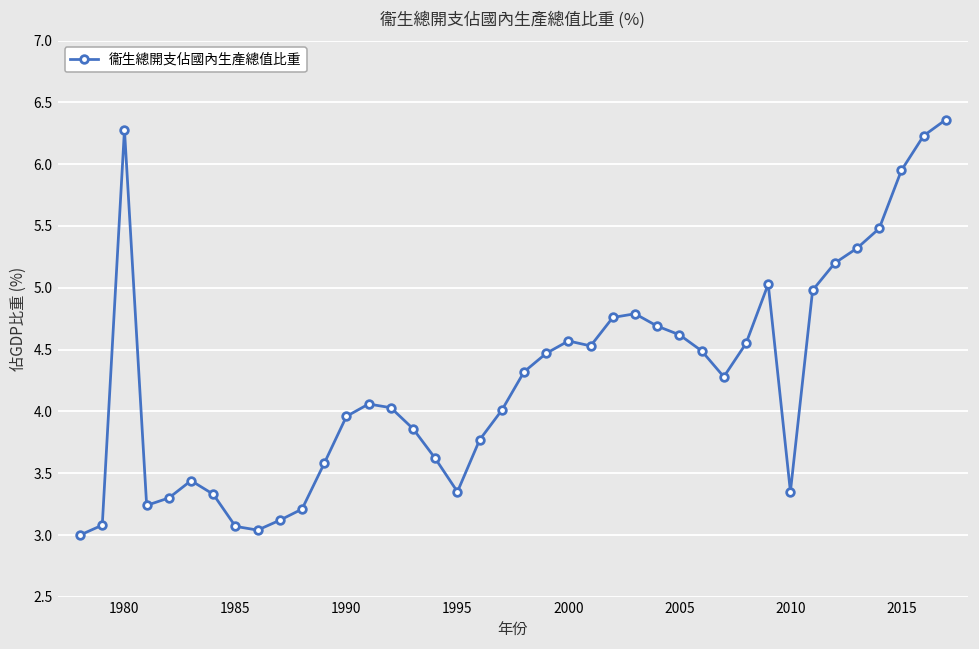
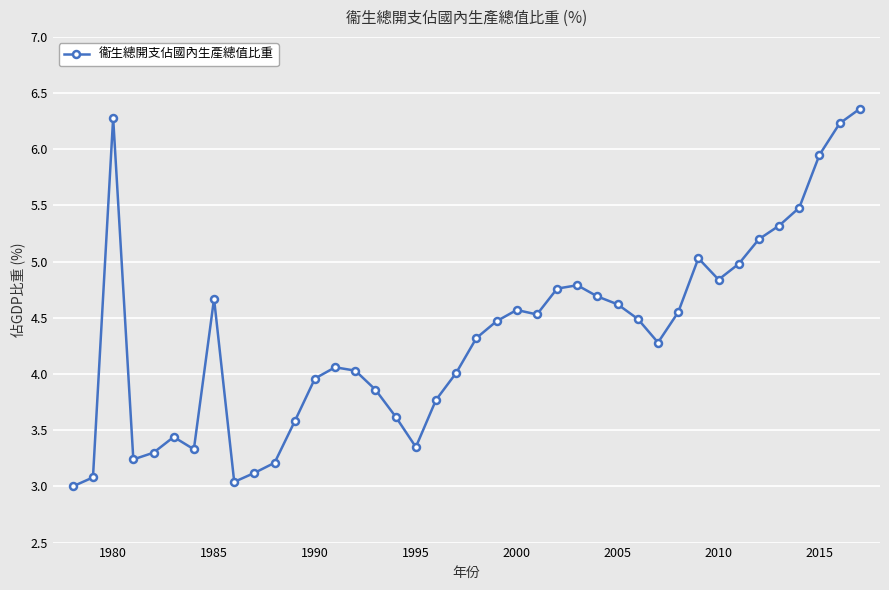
1985: 3.07 -> 4.67
2010: 3.35 -> 4.84
